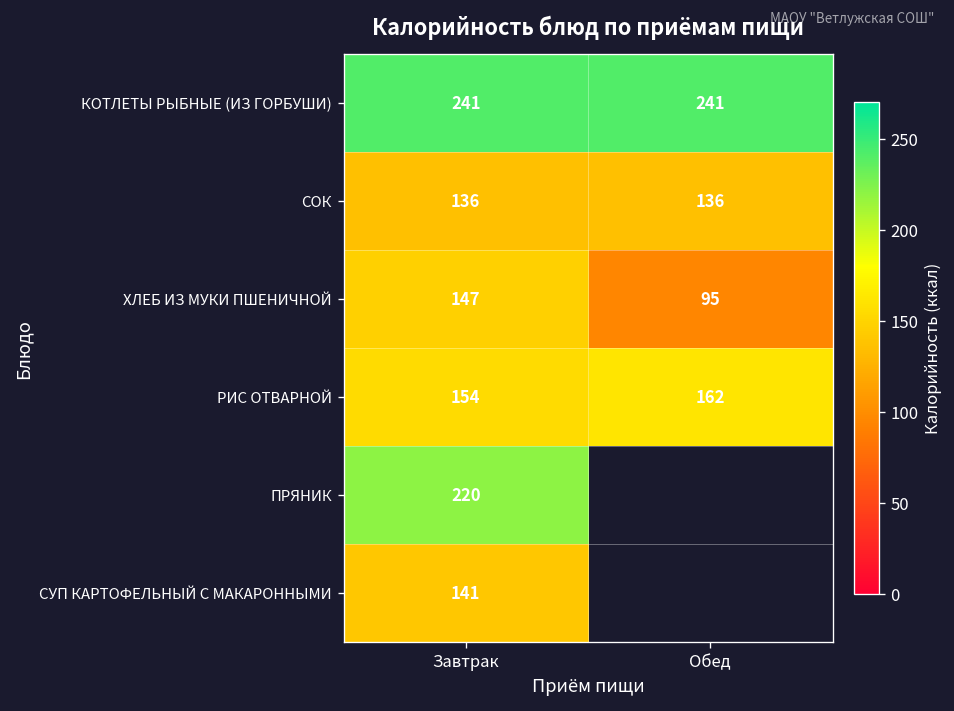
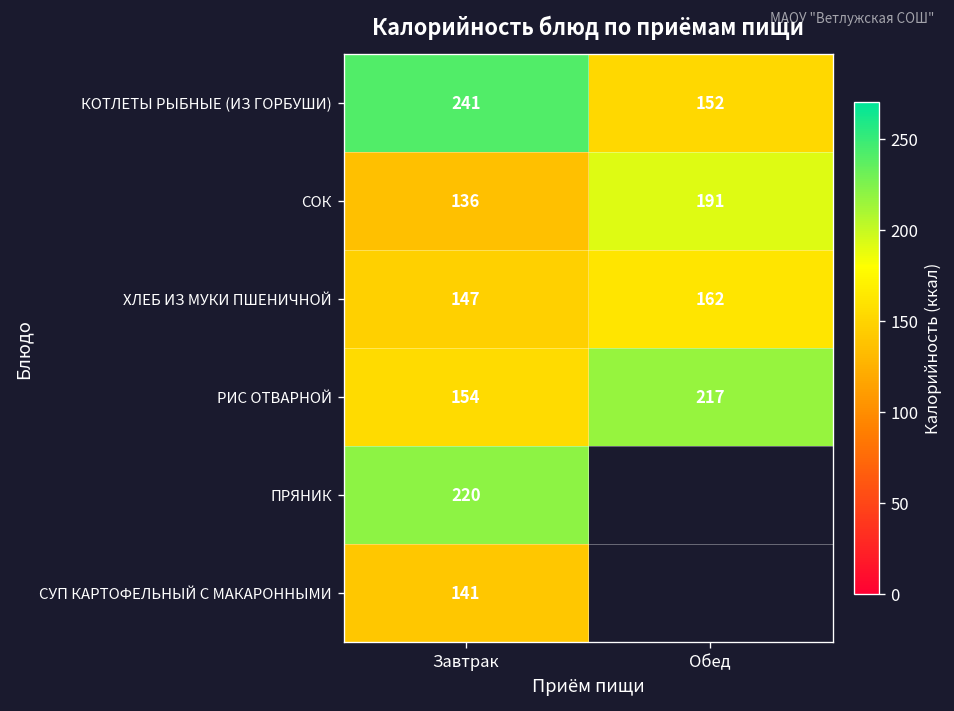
КОТЛЕТЫ РЫБНЫЕ (ИЗ ГОРБУШИ), Обед: 241 -> 152
СОК, Обед: 136 -> 191
ХЛЕБ ИЗ МУКИ ПШЕНИЧНОЙ, Обед: 95 -> 162
РИС ОТВАРНОЙ, Обед: 162 -> 217
